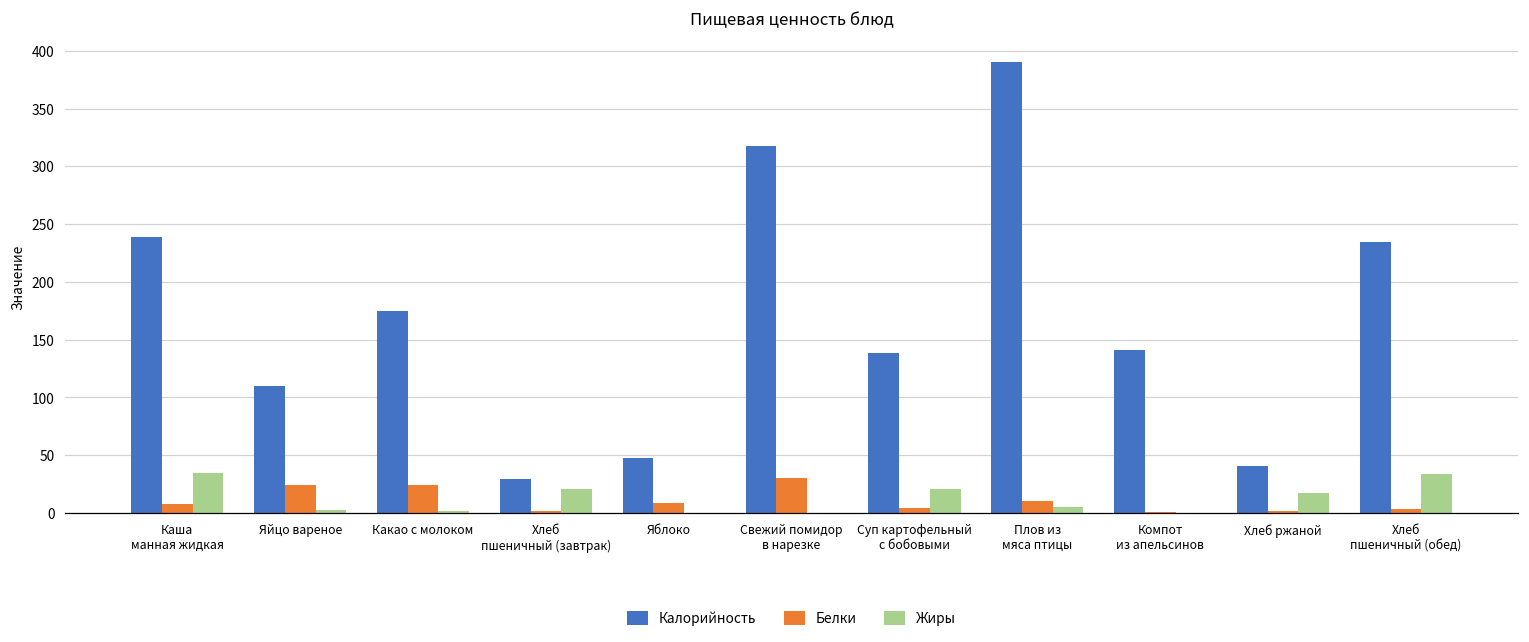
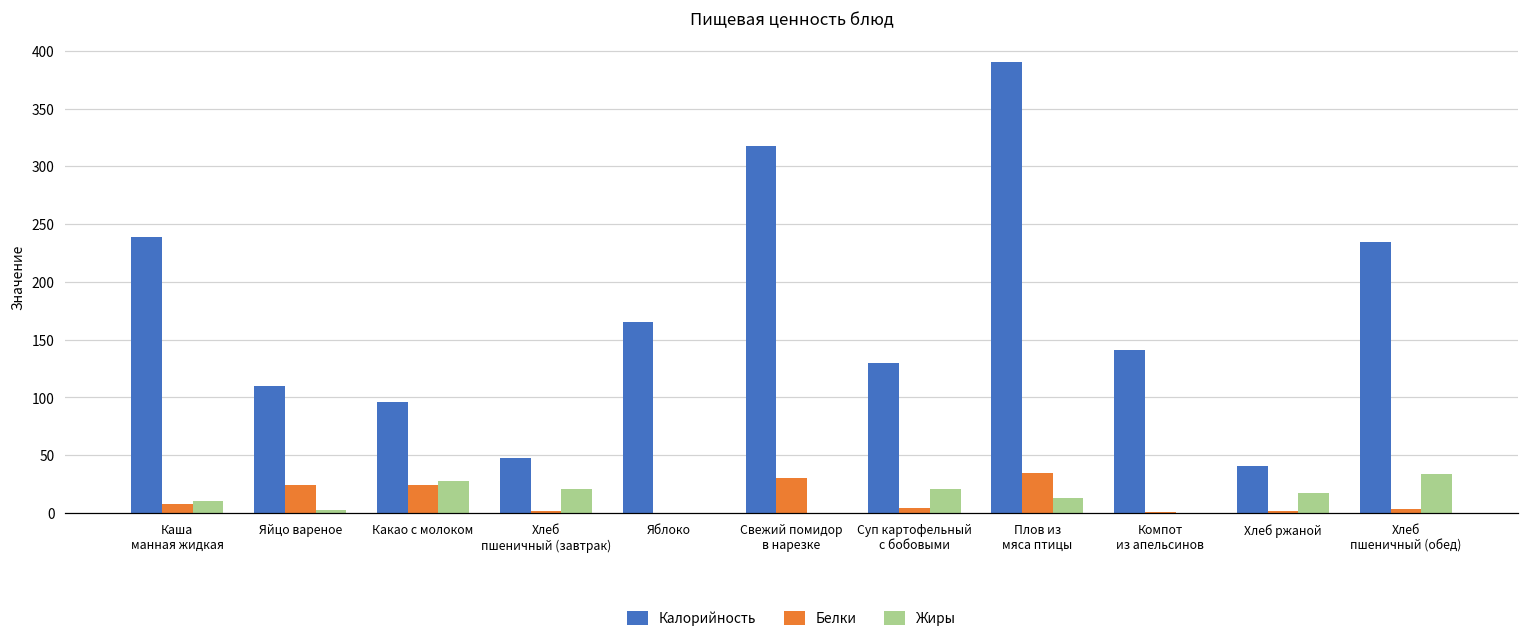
Жиры, Каша манная жидкая: 34 -> 11
Калорийность, Какао с молоком: 175 -> 96
Жиры, Какао с молоком: 2 -> 28
Калорийность, Хлеб пшеничный (завтрак): 30 -> 47
Калорийность, Яблоко: 47 -> 165
Белки, Яблоко: 9 -> 0
Калорийность, Суп картофельный с бобовыми: 138 -> 129
Белки, Плов из мяса птицы: 10 -> 35
Жиры, Плов из мяса птицы: 5 -> 13
